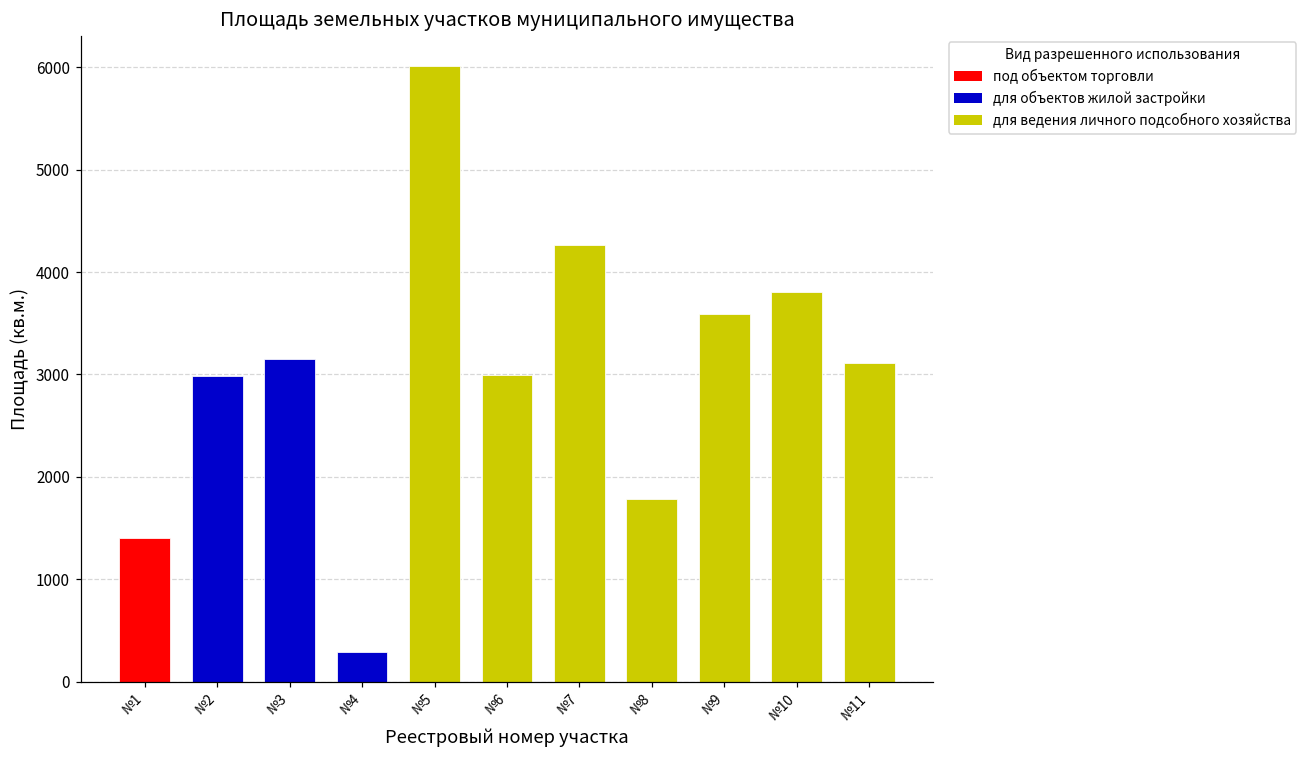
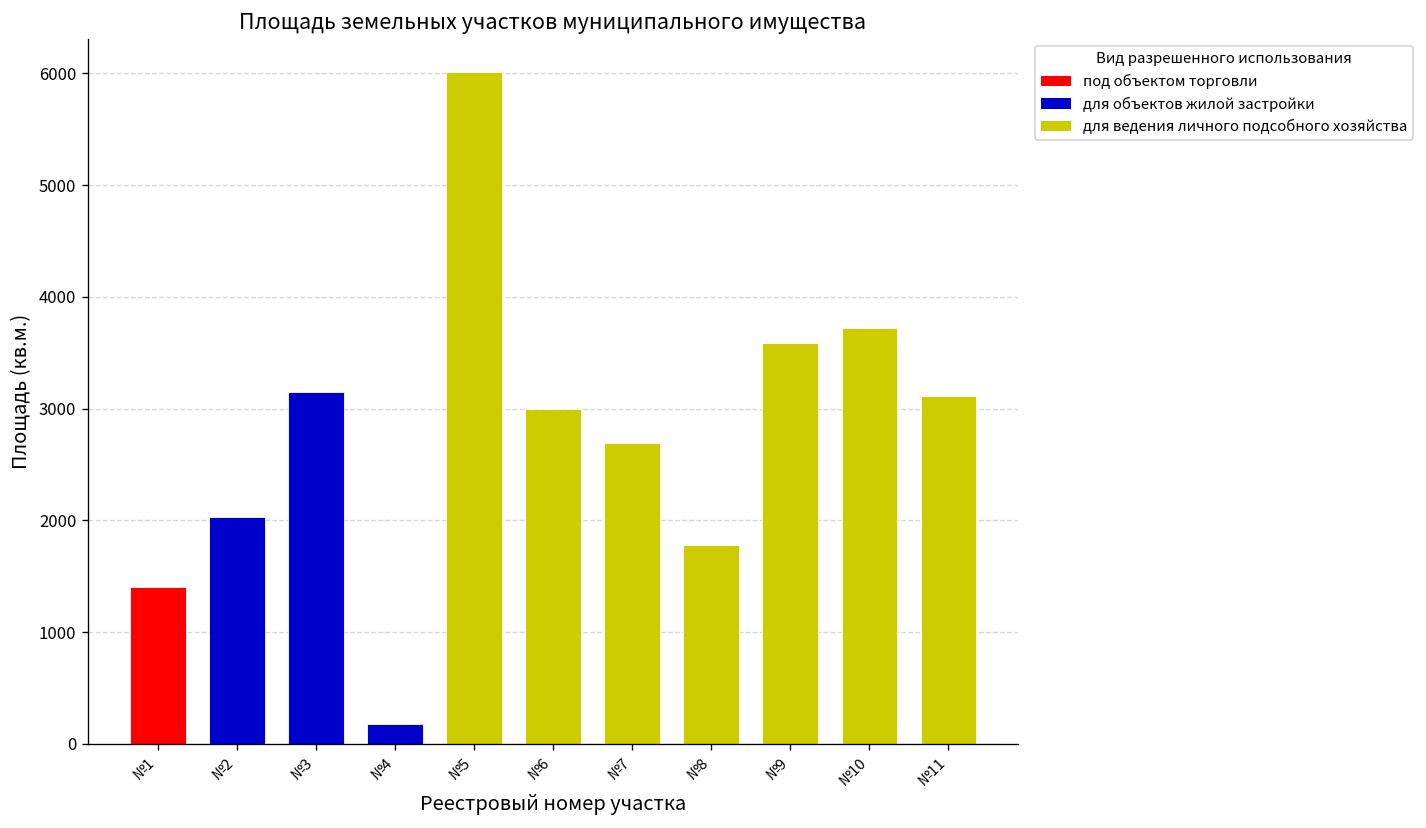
№2: 3000 -> 2000
№4: 300 -> 200
№7: 4300 -> 2700
№10: 3800 -> 3700
